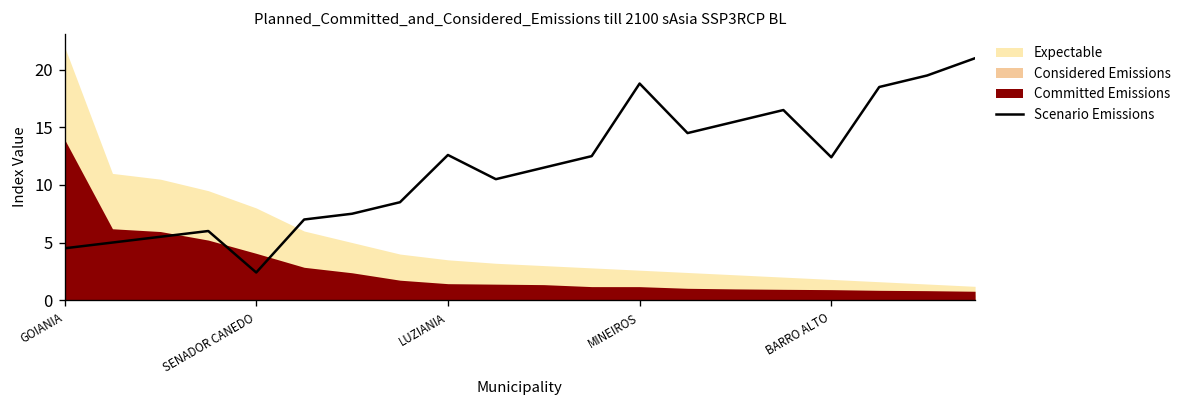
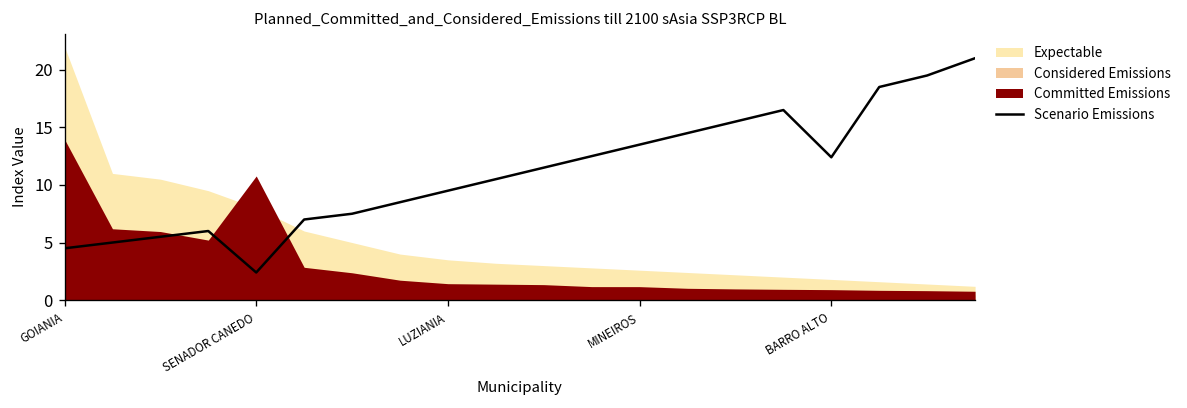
Committed Emissions, SENADOR CANEDO: 4 -> 11
Scenario Emissions, LUZIANIA: 13 -> 10
Scenario Emissions, MINEIROS: 19 -> 14
